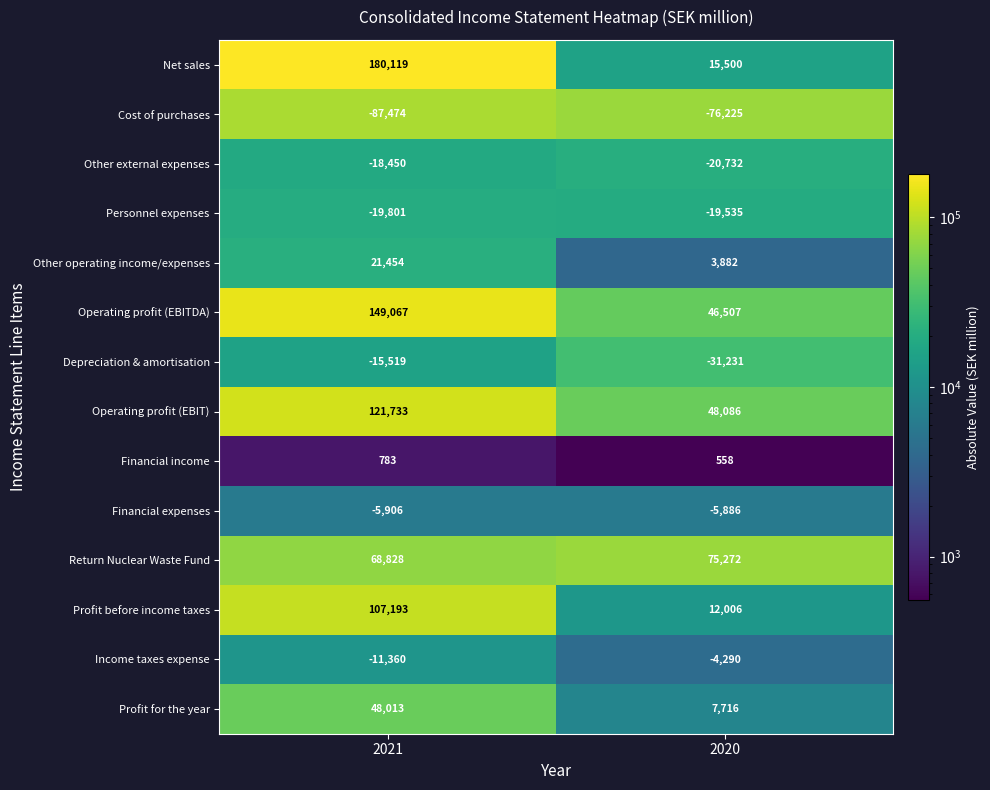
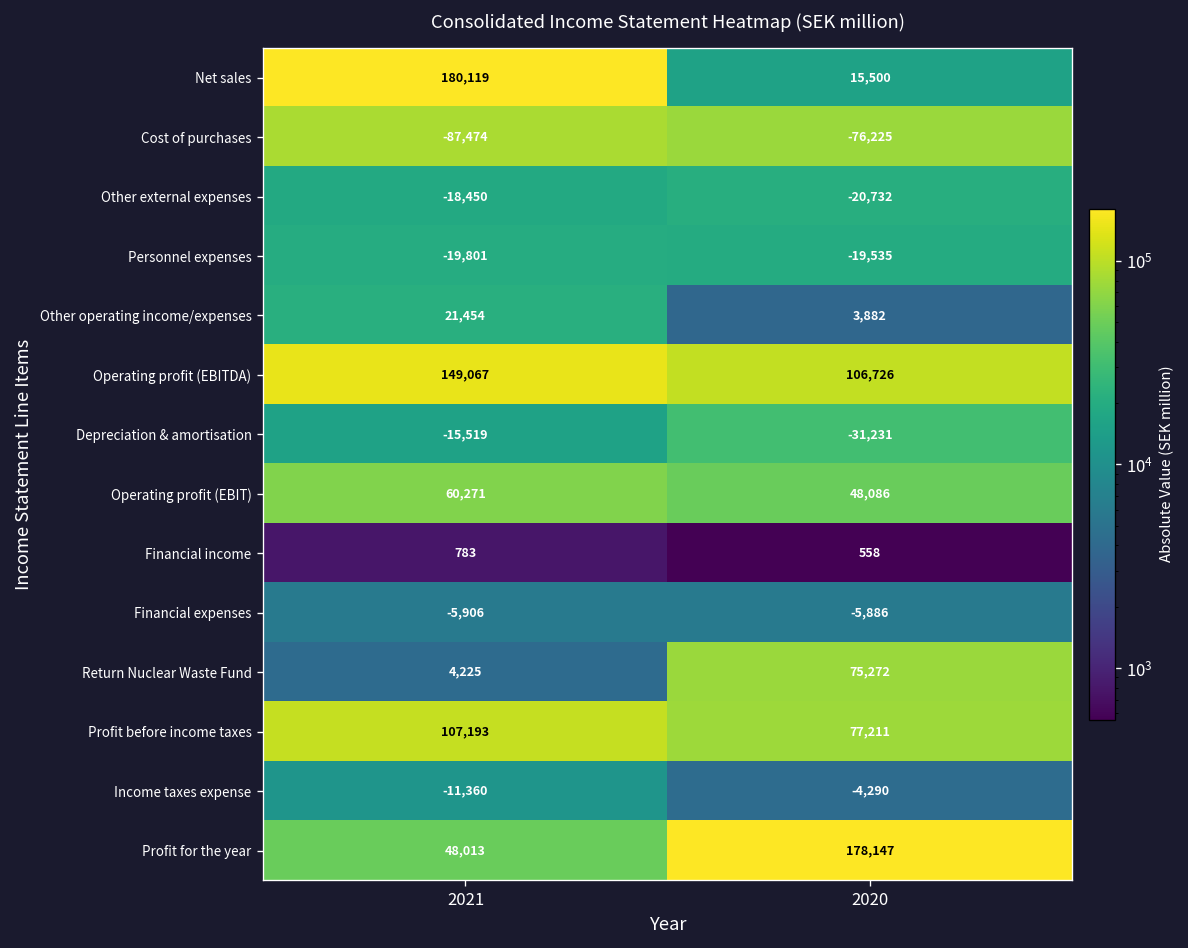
Operating profit (EBITDA), 2020: 46,507 -> 106,726
Operating profit (EBIT), 2021: 121,733 -> 60,271
Return Nuclear Waste Fund, 2021: 68,828 -> 4,225
Profit before income taxes, 2020: 12,006 -> 77,211
Profit for the year, 2020: 7,716 -> 178,147
